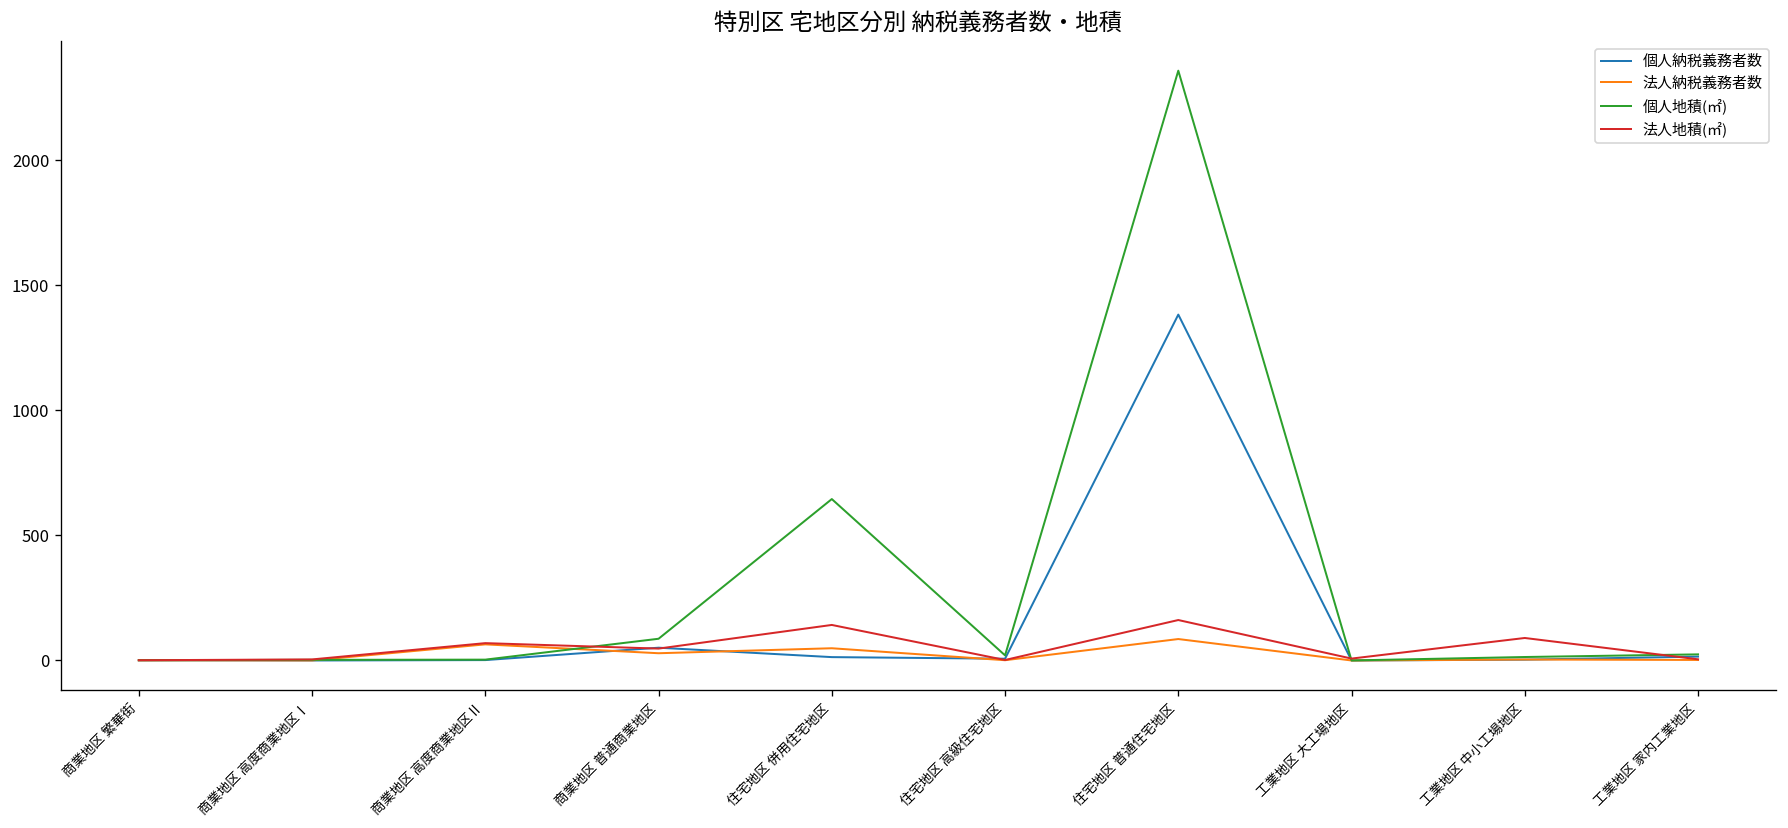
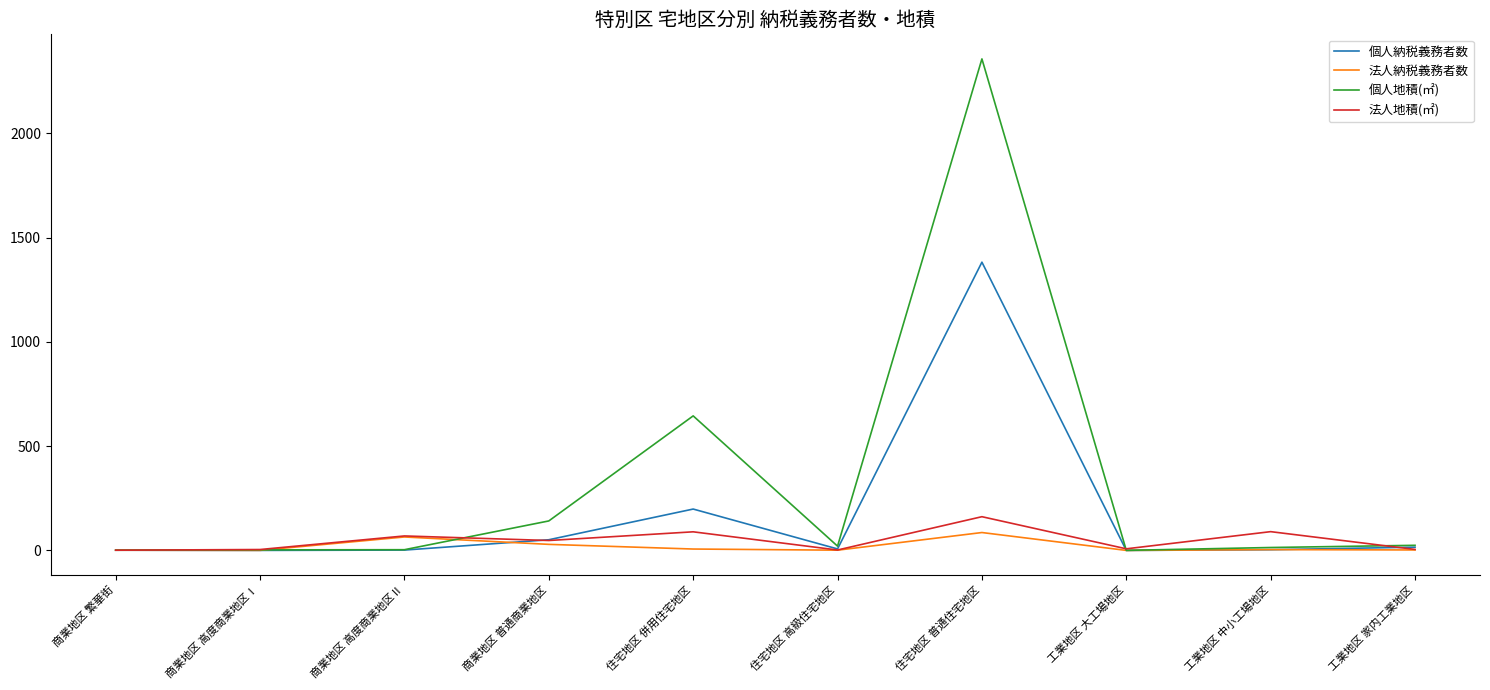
個人地積(㎡), 商業地区 普通商業地区: 90 -> 140
個人納税義務者数, 住宅地区 併用住宅地区: 10 -> 200
法人納税義務者数, 住宅地区 併用住宅地区: 50 -> 10
法人地積(㎡), 住宅地区 併用住宅地区: 140 -> 90
